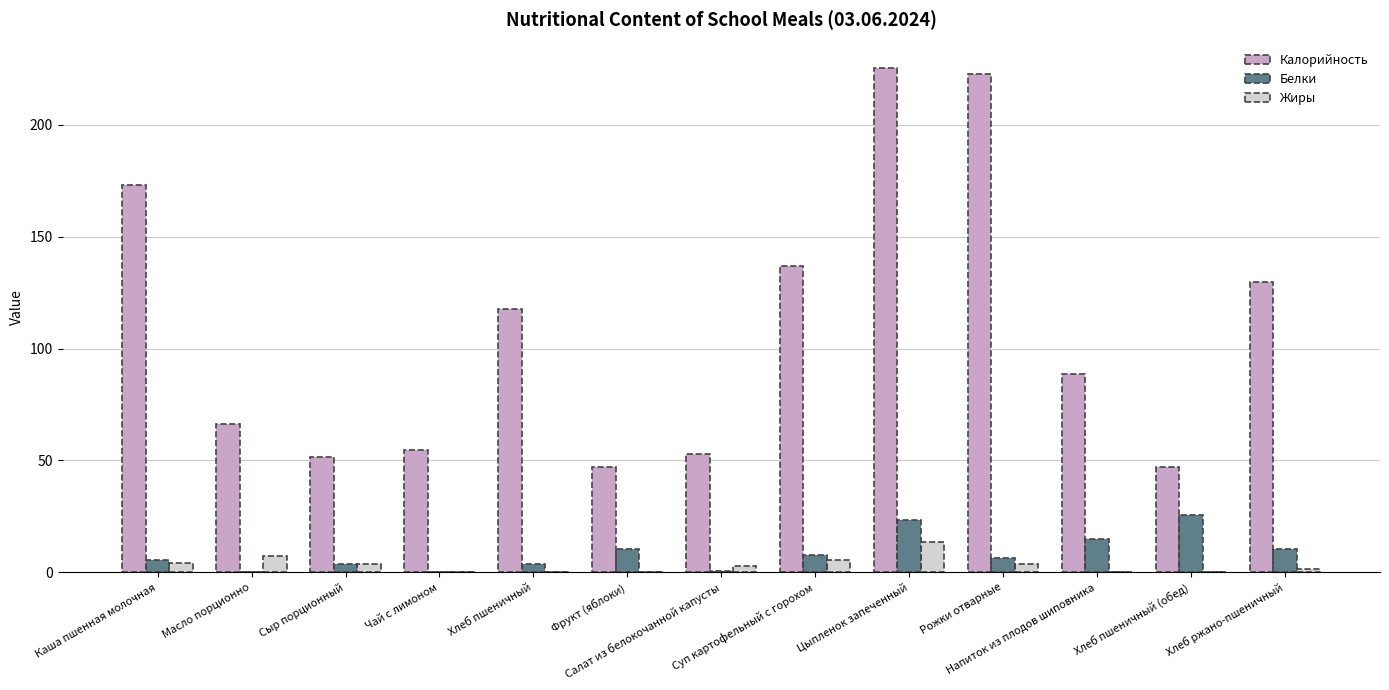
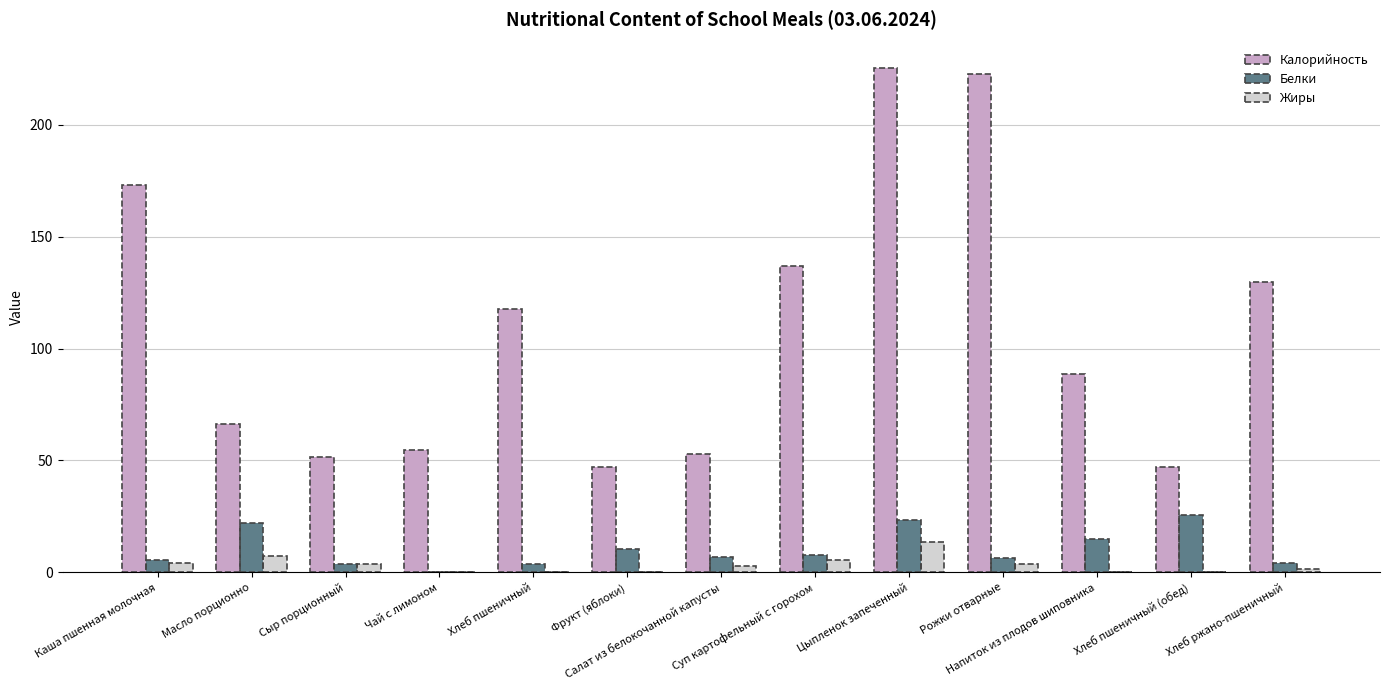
Белки, Масло порционно: 0 -> 22
Белки, Салат из белокочанной капусты: 1 -> 7
Белки, Хлеб ржано-пшеничный: 10 -> 4
